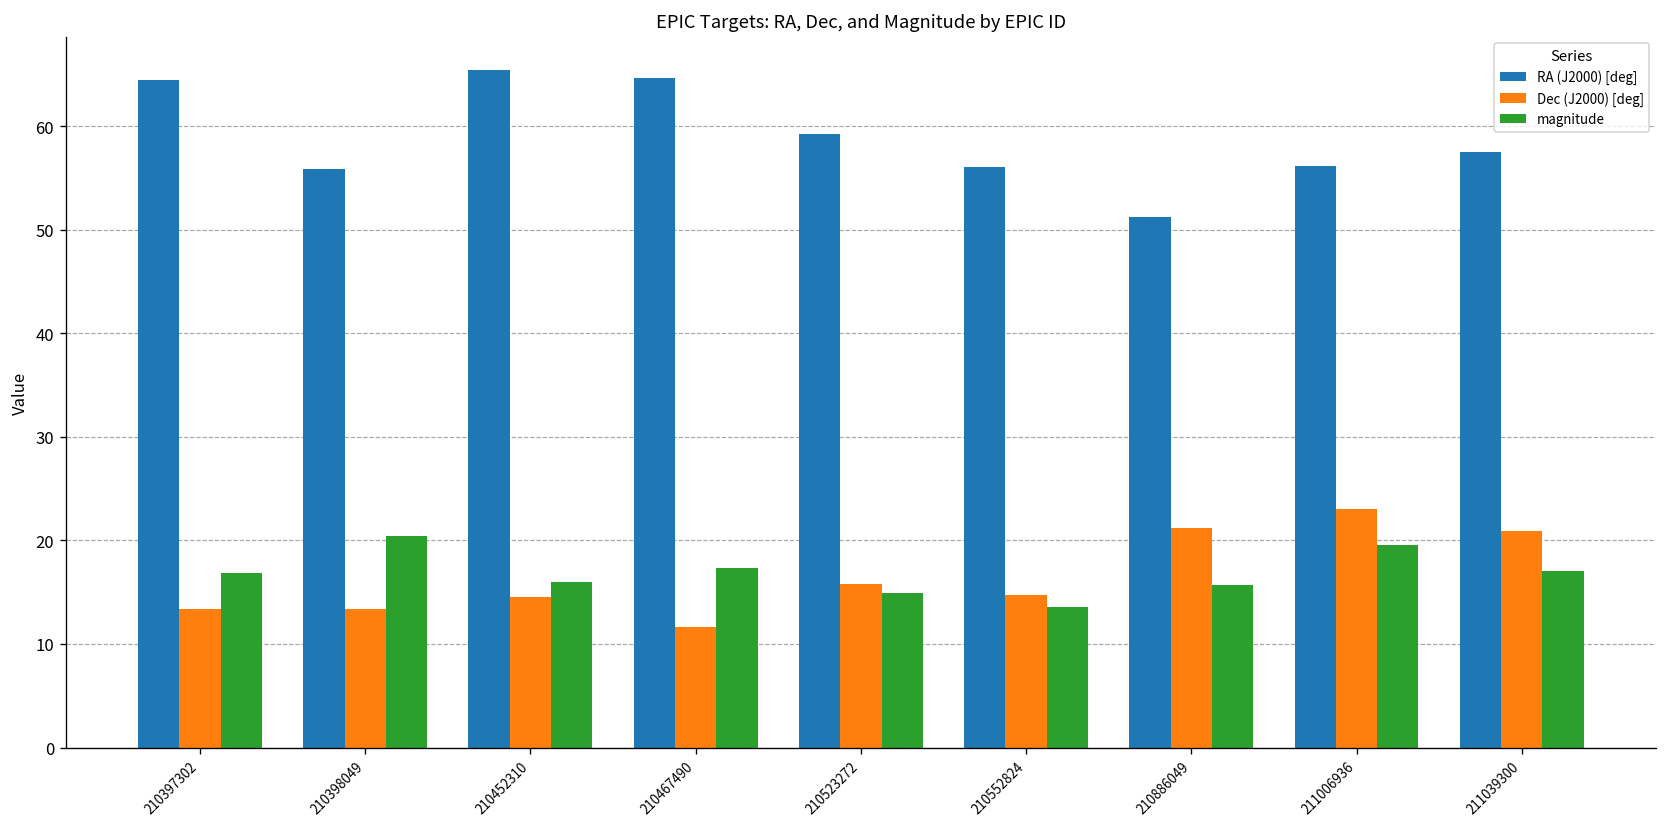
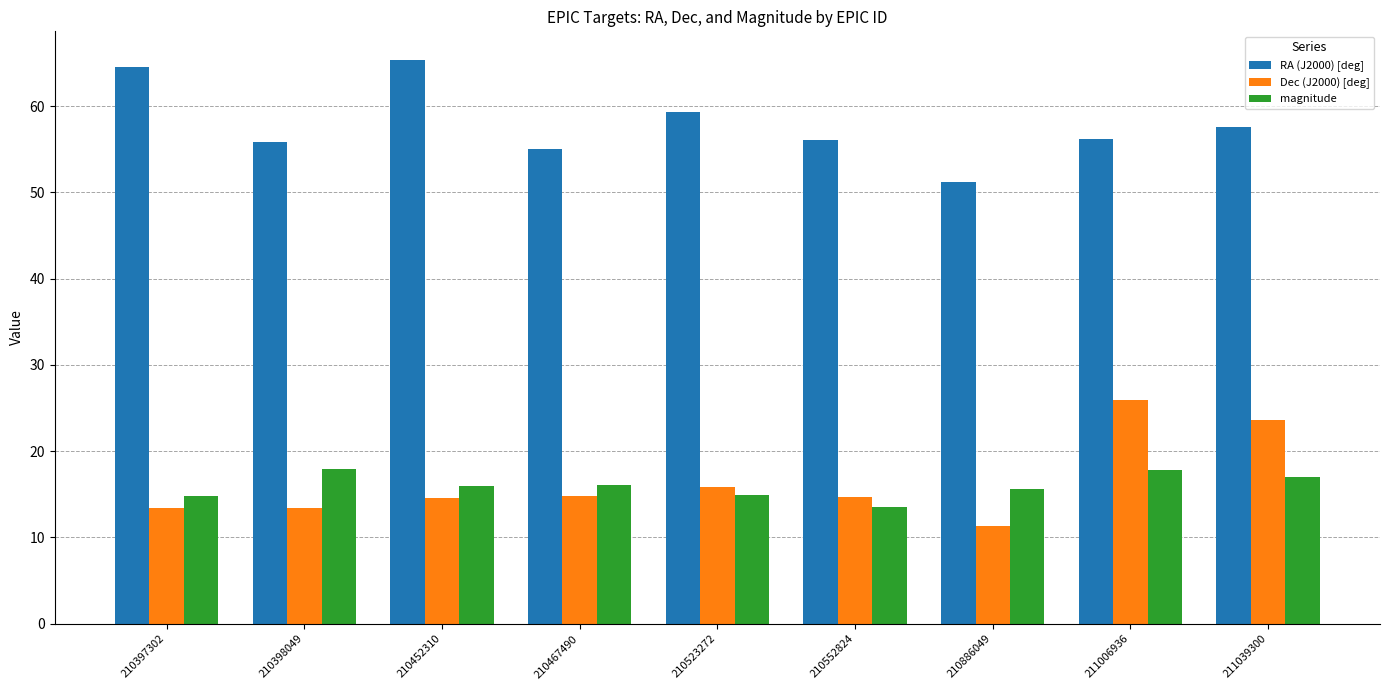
magnitude, 210397302: 17 -> 15
magnitude, 210398049: 20 -> 18
RA (J2000) [deg], 210467490: 65 -> 55
Dec (J2000) [deg], 210467490: 12 -> 15
magnitude, 210467490: 17 -> 16
Dec (J2000) [deg], 210886049: 21 -> 11
Dec (J2000) [deg], 211006936: 23 -> 26
magnitude, 211006936: 20 -> 18
Dec (J2000) [deg], 211039300: 21 -> 24
